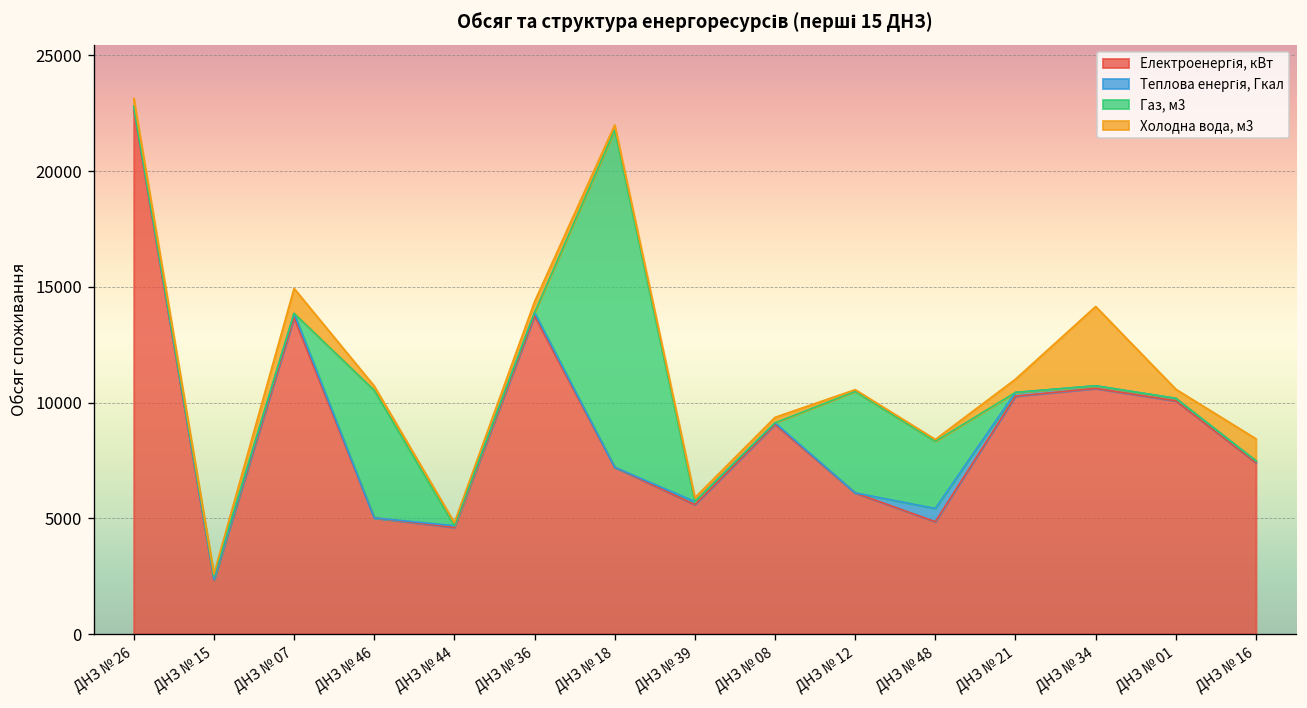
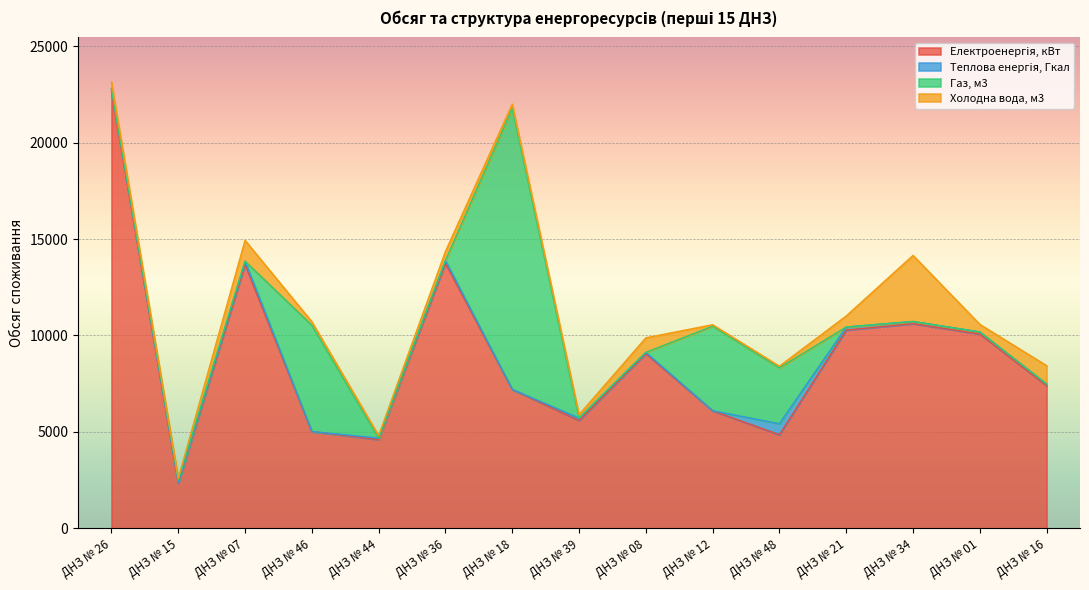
Холодна вода, м3, ДНЗ № 08: 200 -> 800
